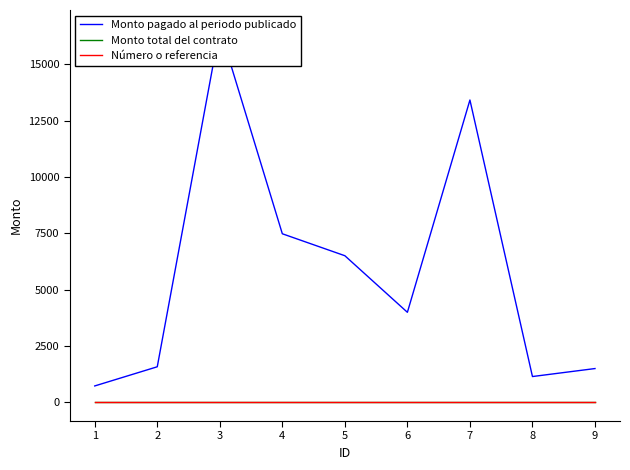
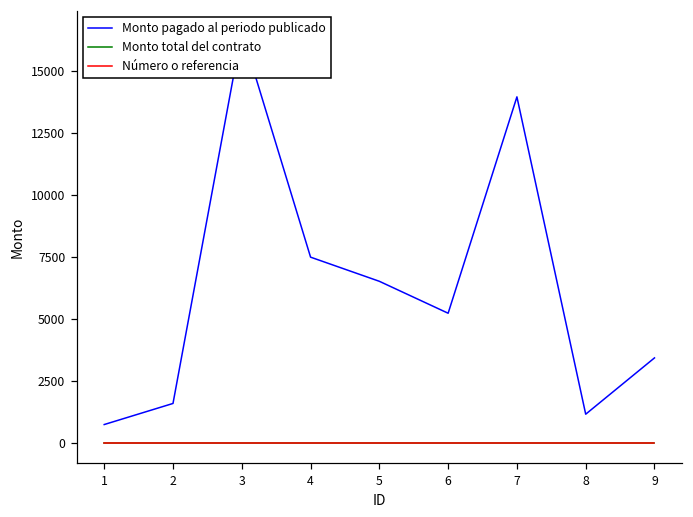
Monto pagado al periodo publicado, 6: 4000 -> 5200
Monto pagado al periodo publicado, 7: 13400 -> 14000
Monto pagado al periodo publicado, 9: 1500 -> 3400
